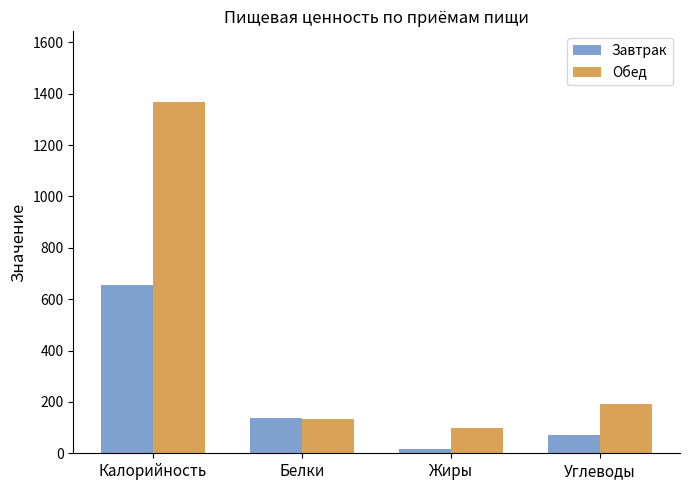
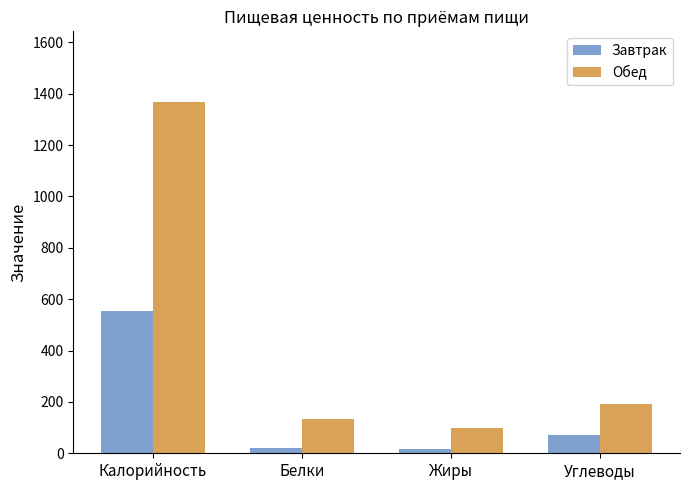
Завтрак, Калорийность: 660 -> 560
Завтрак, Белки: 140 -> 20
